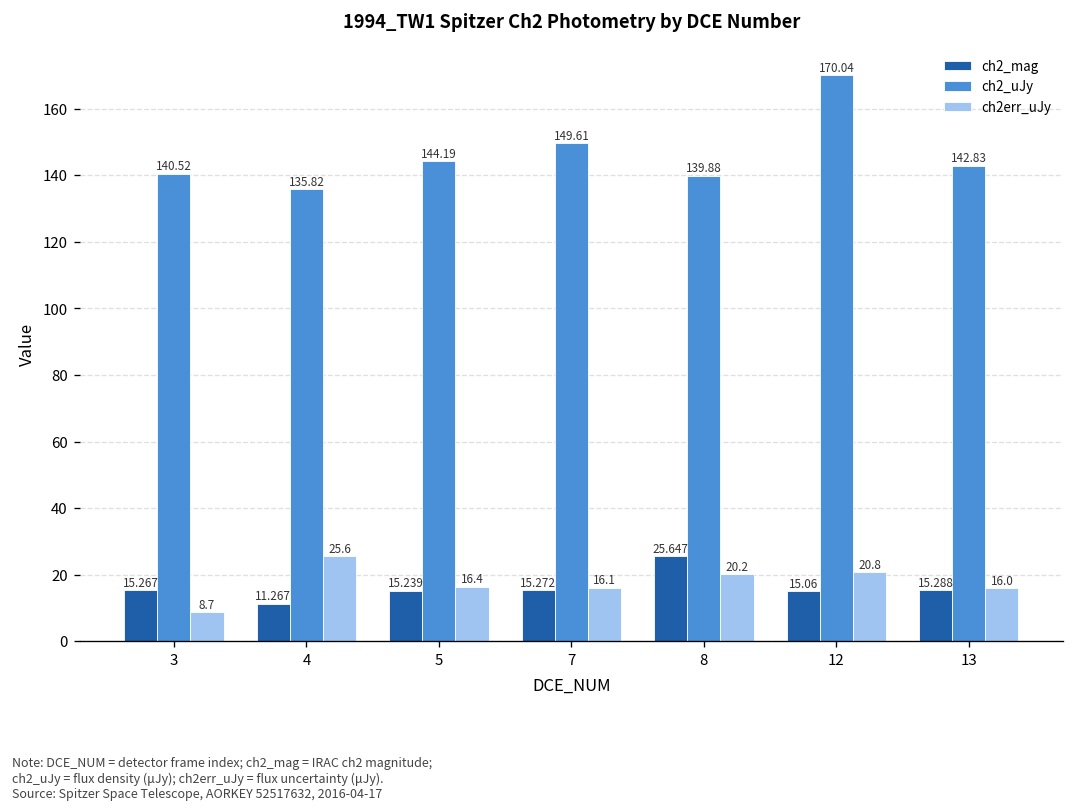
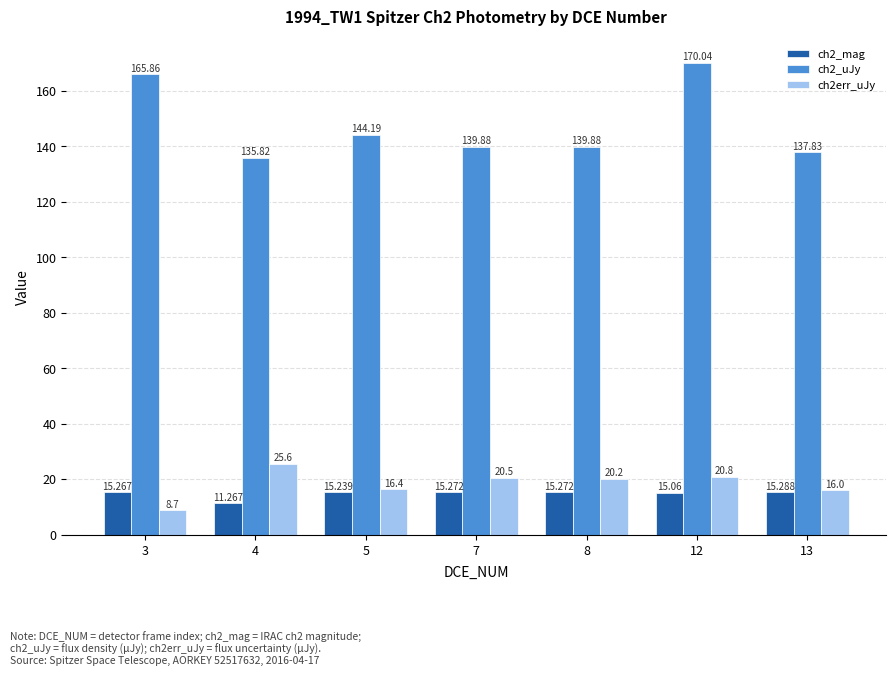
ch2_uJy, 3: 140.52 -> 165.86
ch2_uJy, 7: 149.61 -> 139.88
ch2err_uJy, 7: 16.1 -> 20.5
ch2_mag, 8: 25.647 -> 15.272
ch2_uJy, 13: 142.83 -> 137.83
